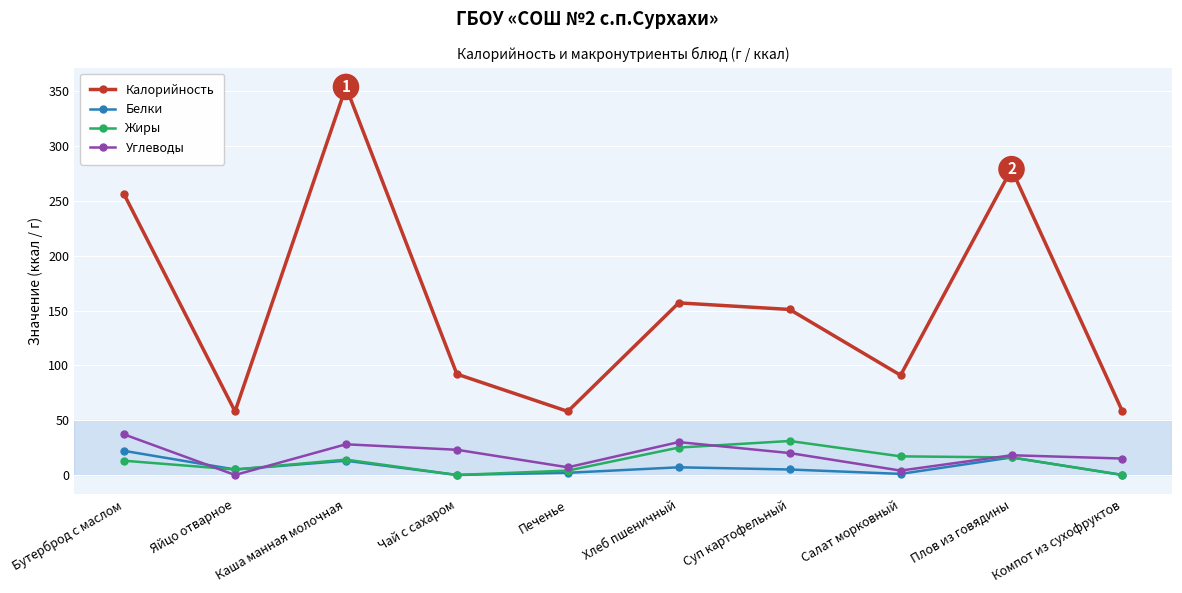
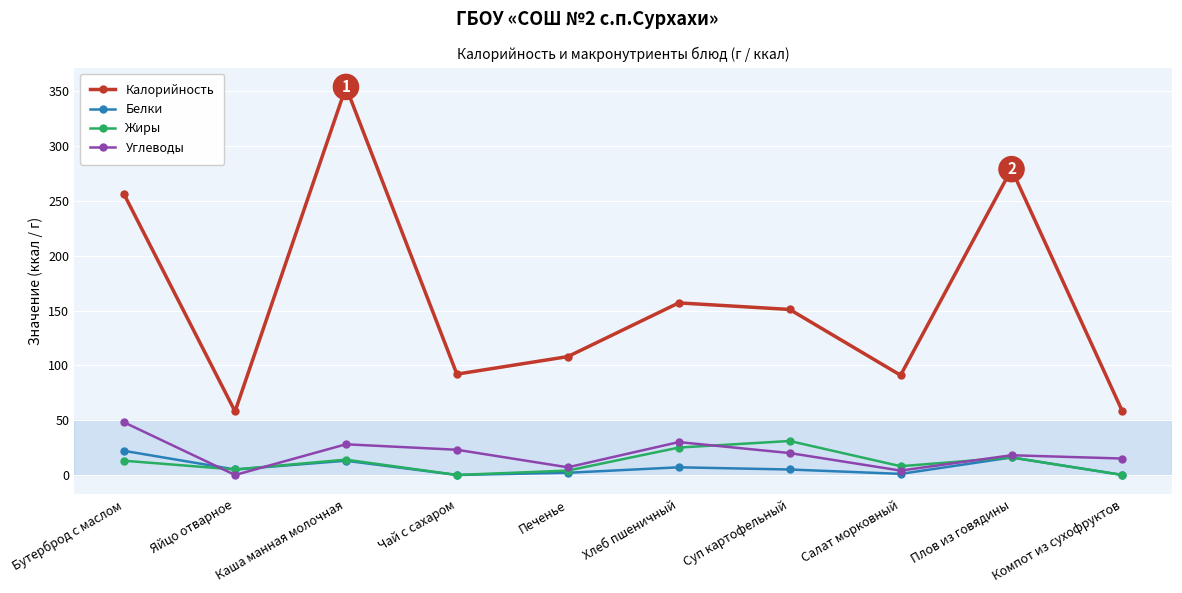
Углеводы, Бутерброд с маслом: 37 -> 48
Калорийность, Печенье: 58 -> 108
Жиры, Салат морковный: 17 -> 8
